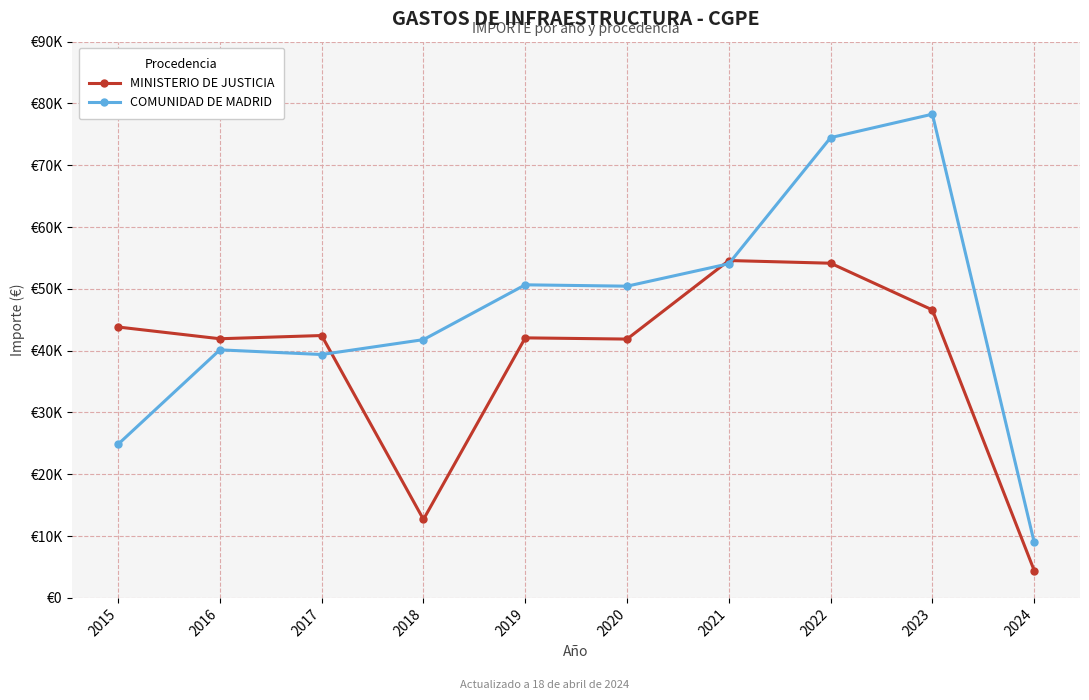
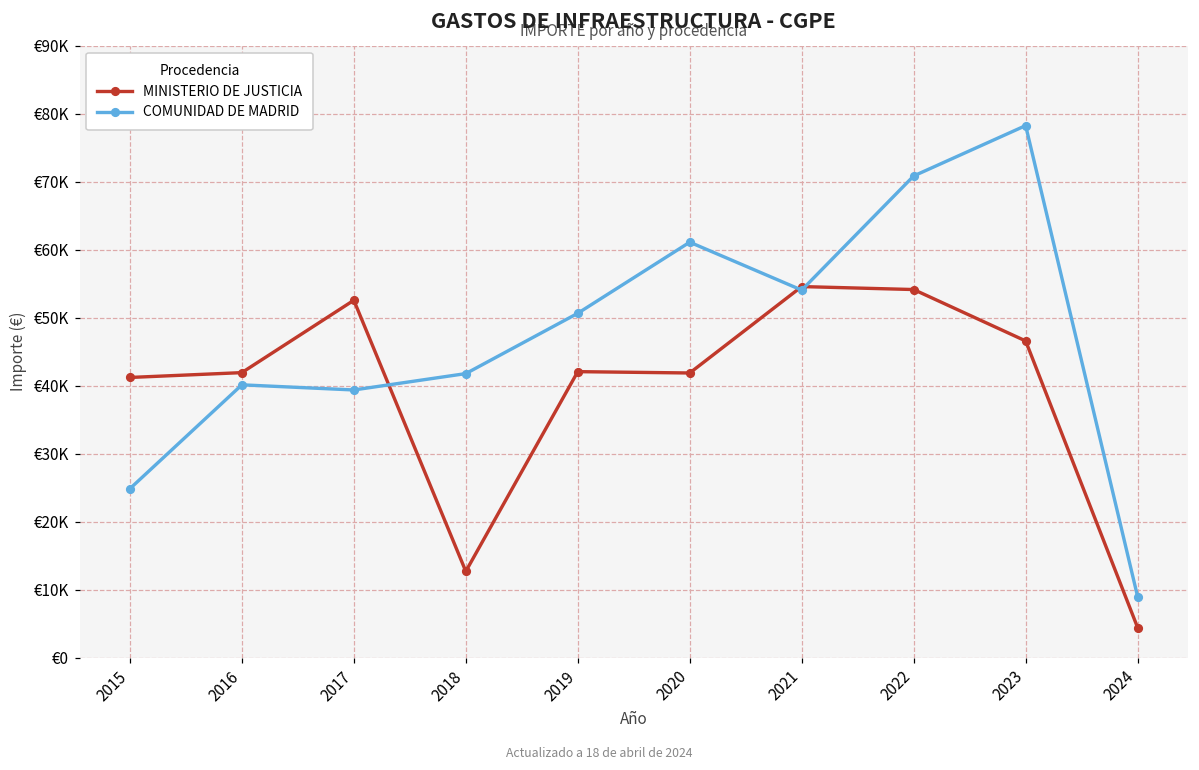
MINISTERIO DE JUSTICIA, 2015: €44000 -> €41000
MINISTERIO DE JUSTICIA, 2017: €42000 -> €53000
COMUNIDAD DE MADRID, 2020: €50000 -> €61000
COMUNIDAD DE MADRID, 2022: €74000 -> €71000
